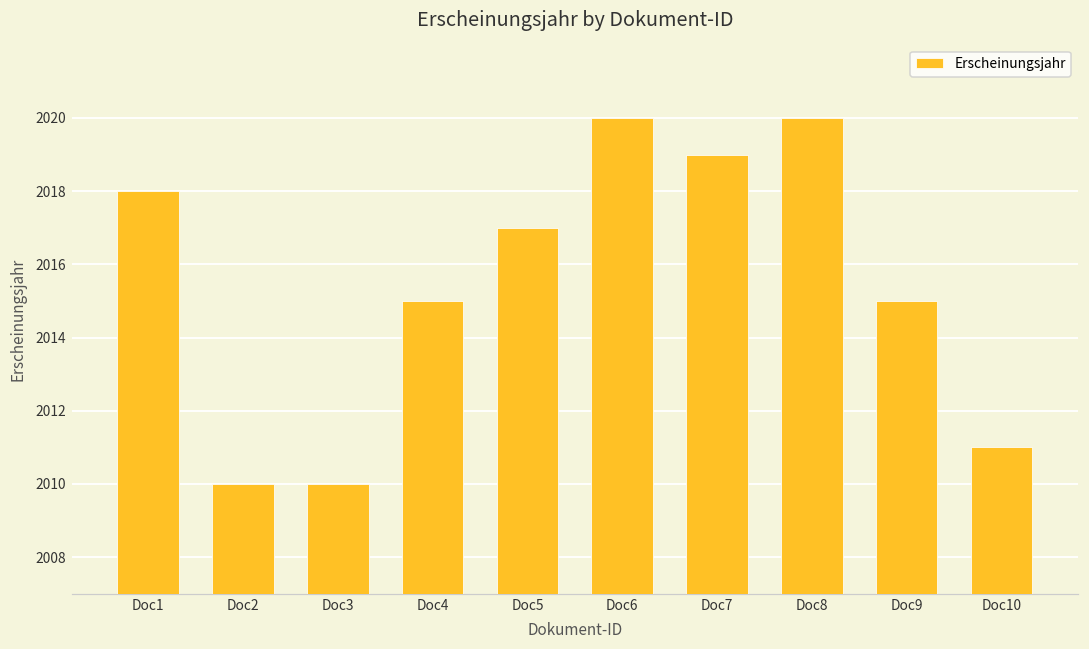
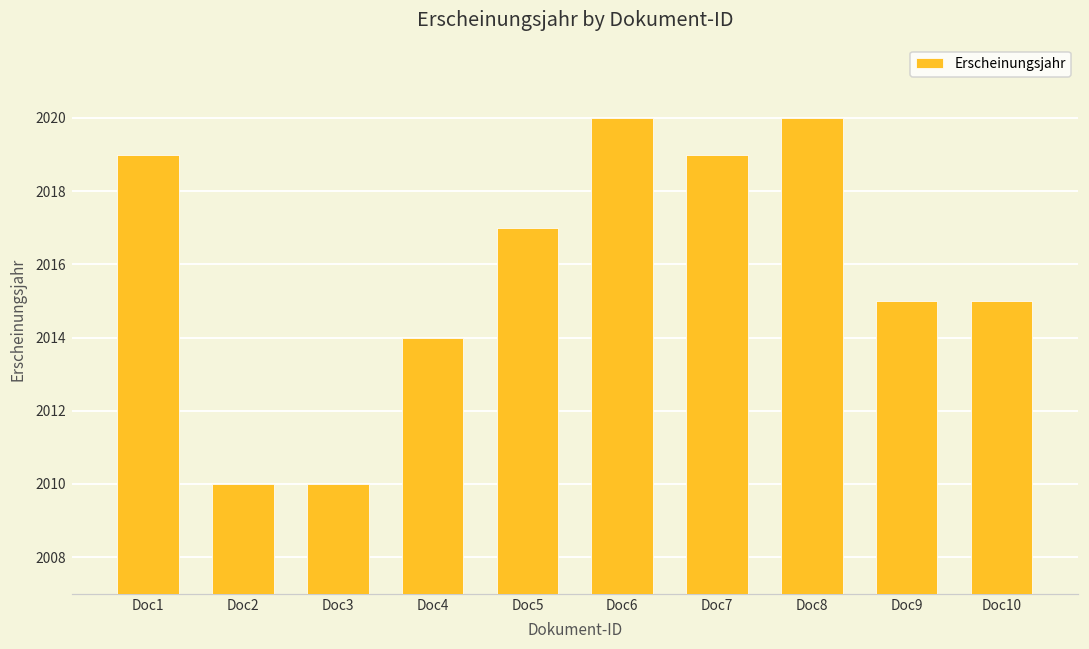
Doc1: 2018 -> 2019
Doc4: 2015 -> 2014
Doc10: 2011 -> 2015
